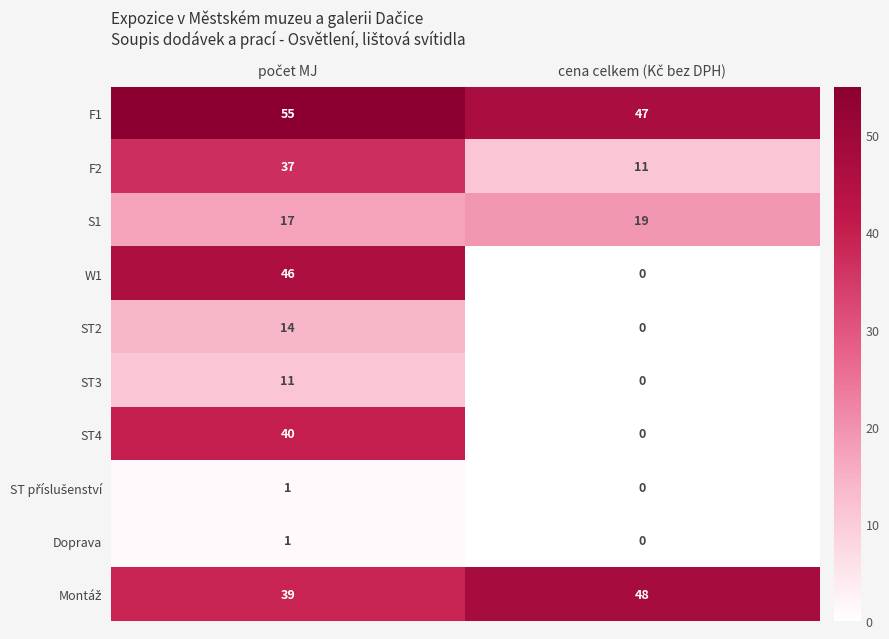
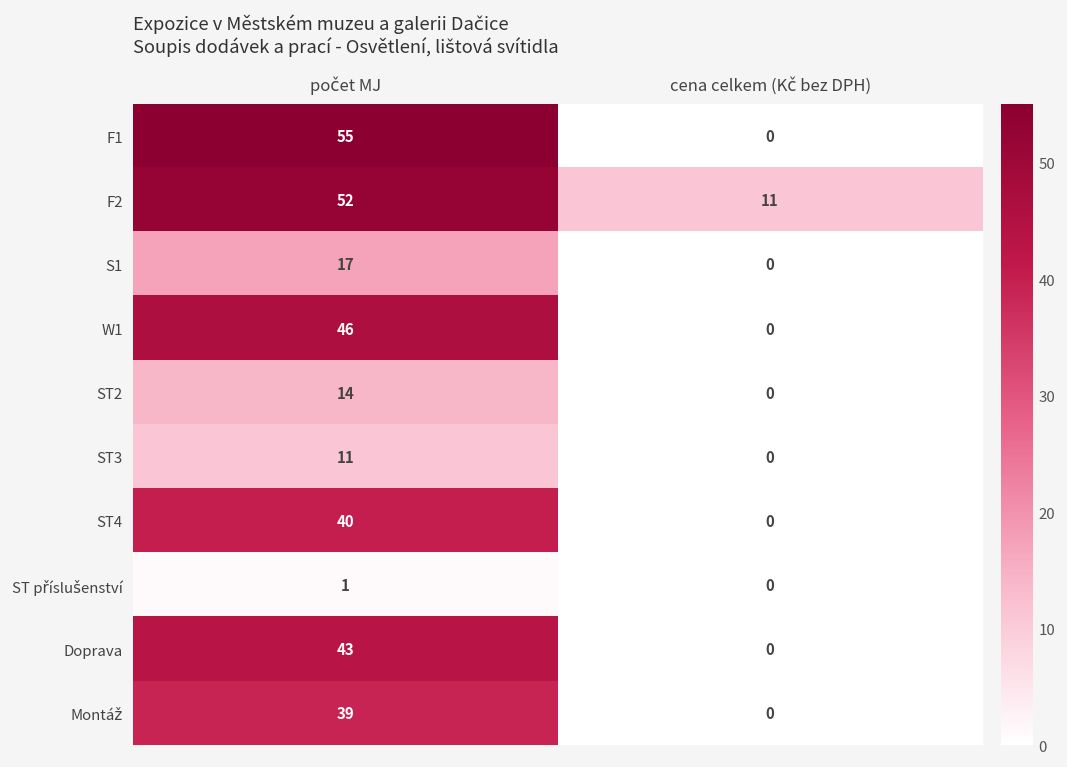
F1, cena celkem (Kč bez DPH): 47 -> 0
F2, počet MJ: 37 -> 52
S1, cena celkem (Kč bez DPH): 19 -> 0
Doprava, počet MJ: 1 -> 43
Montáž, cena celkem (Kč bez DPH): 48 -> 0
